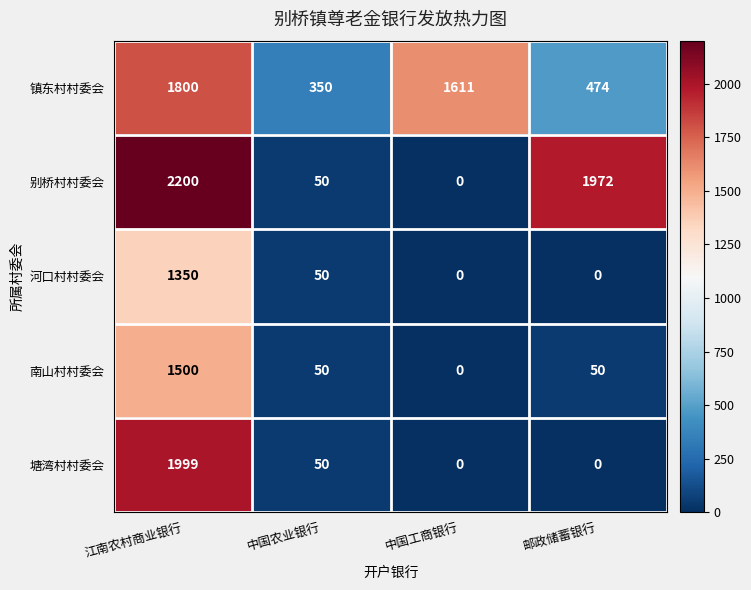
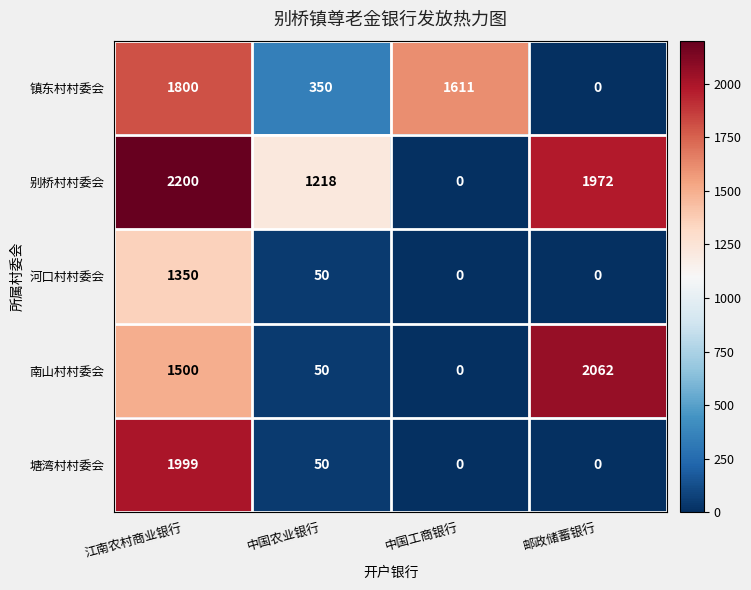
镇东村村委会, 邮政储蓄银行: 474 -> 0
别桥村村委会, 中国农业银行: 50 -> 1218
南山村村委会, 邮政储蓄银行: 50 -> 2062
